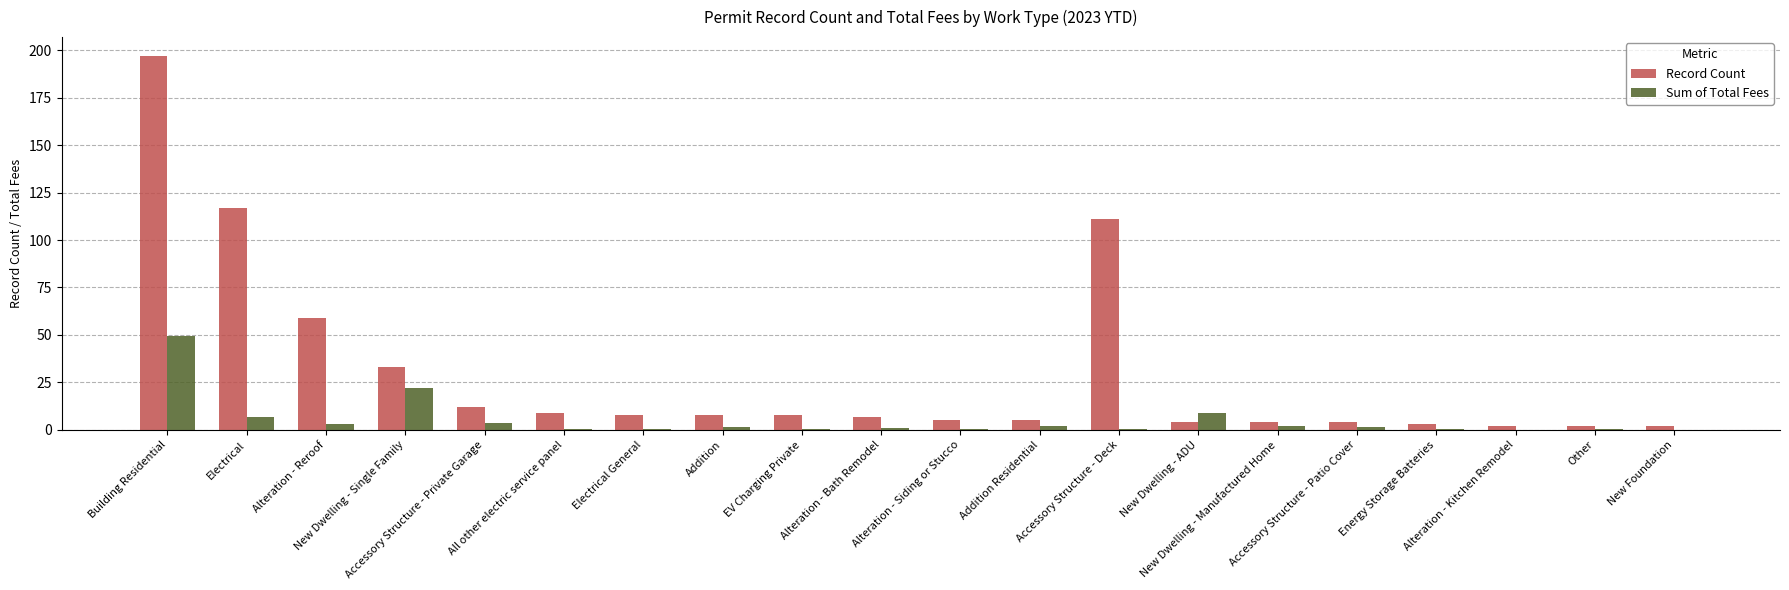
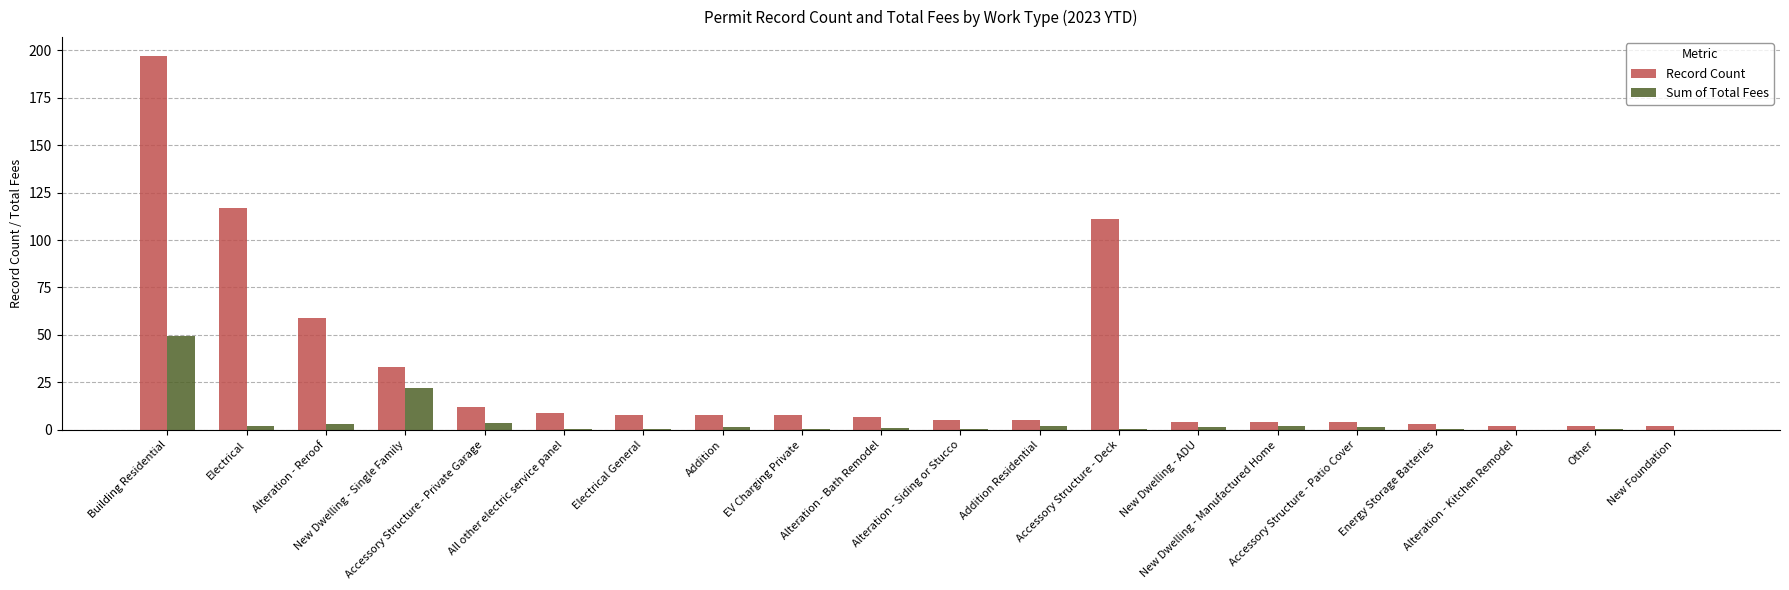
Sum of Total Fees, Electrical: 7 -> 2
Sum of Total Fees, New Dwelling - ADU: 9 -> 1
